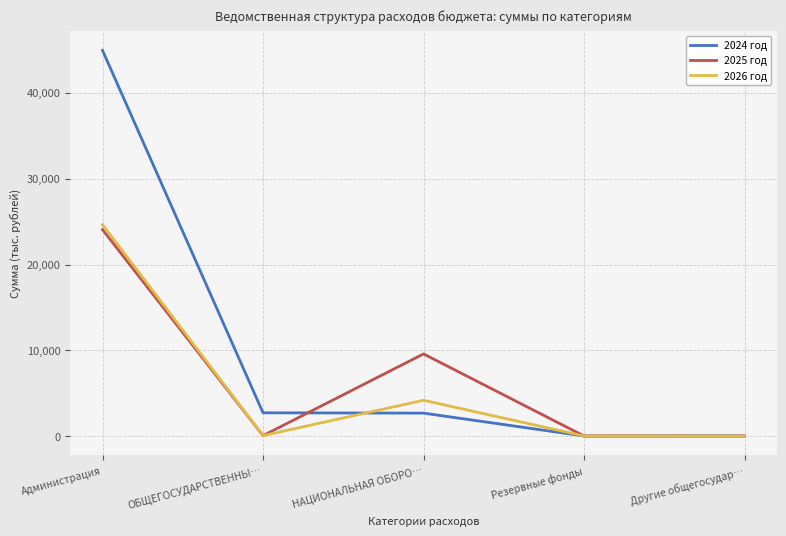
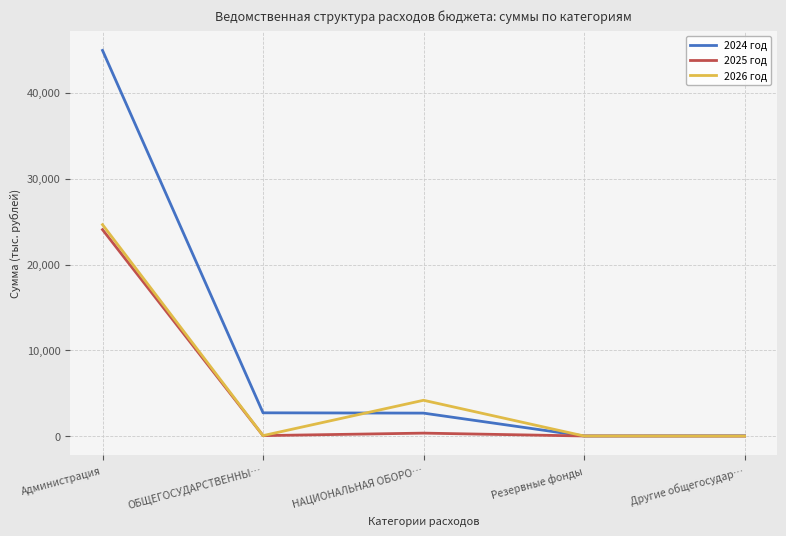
2025 год, НАЦИОНАЛЬНАЯ ОБОРО…: 10,000 -> 0
